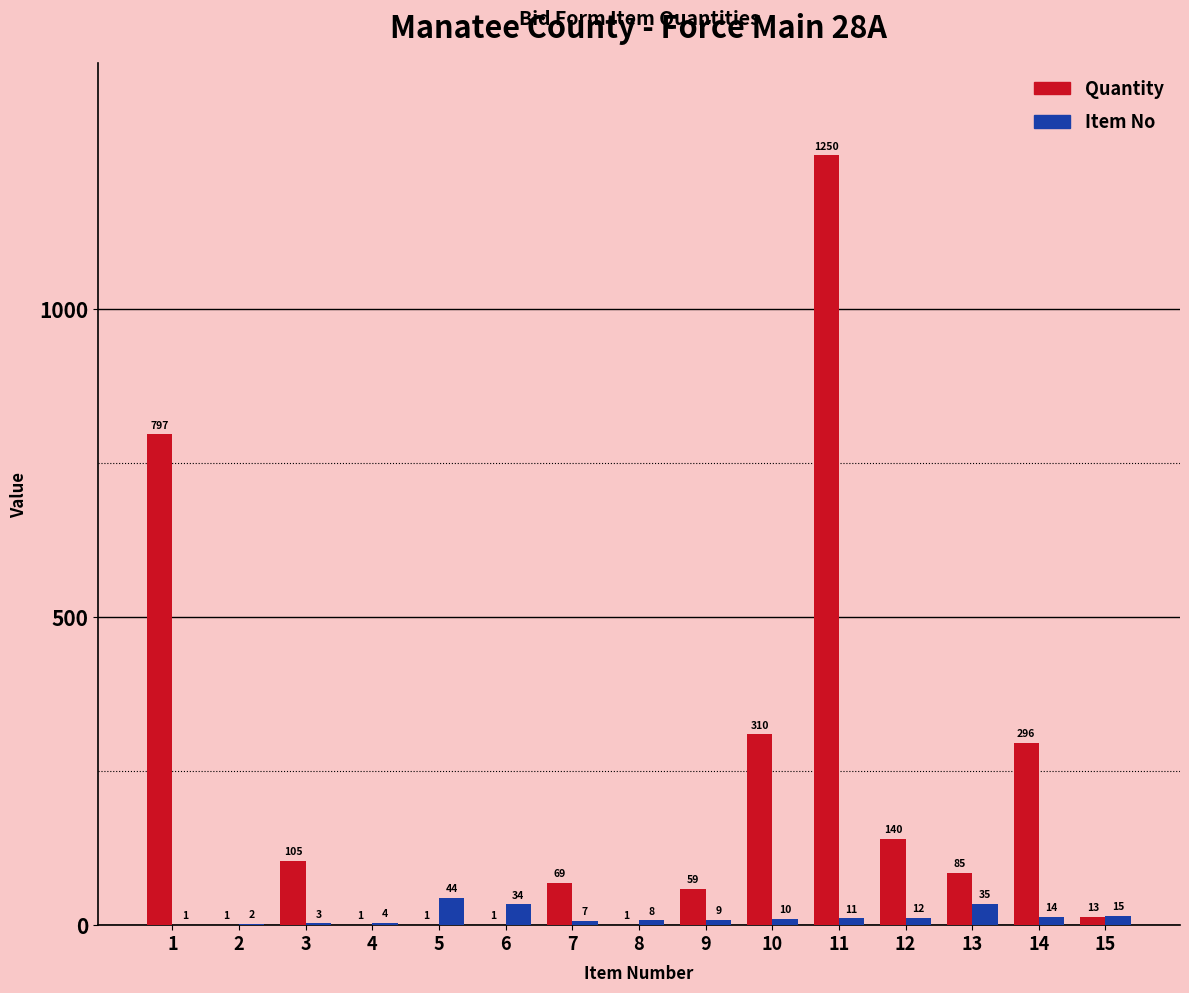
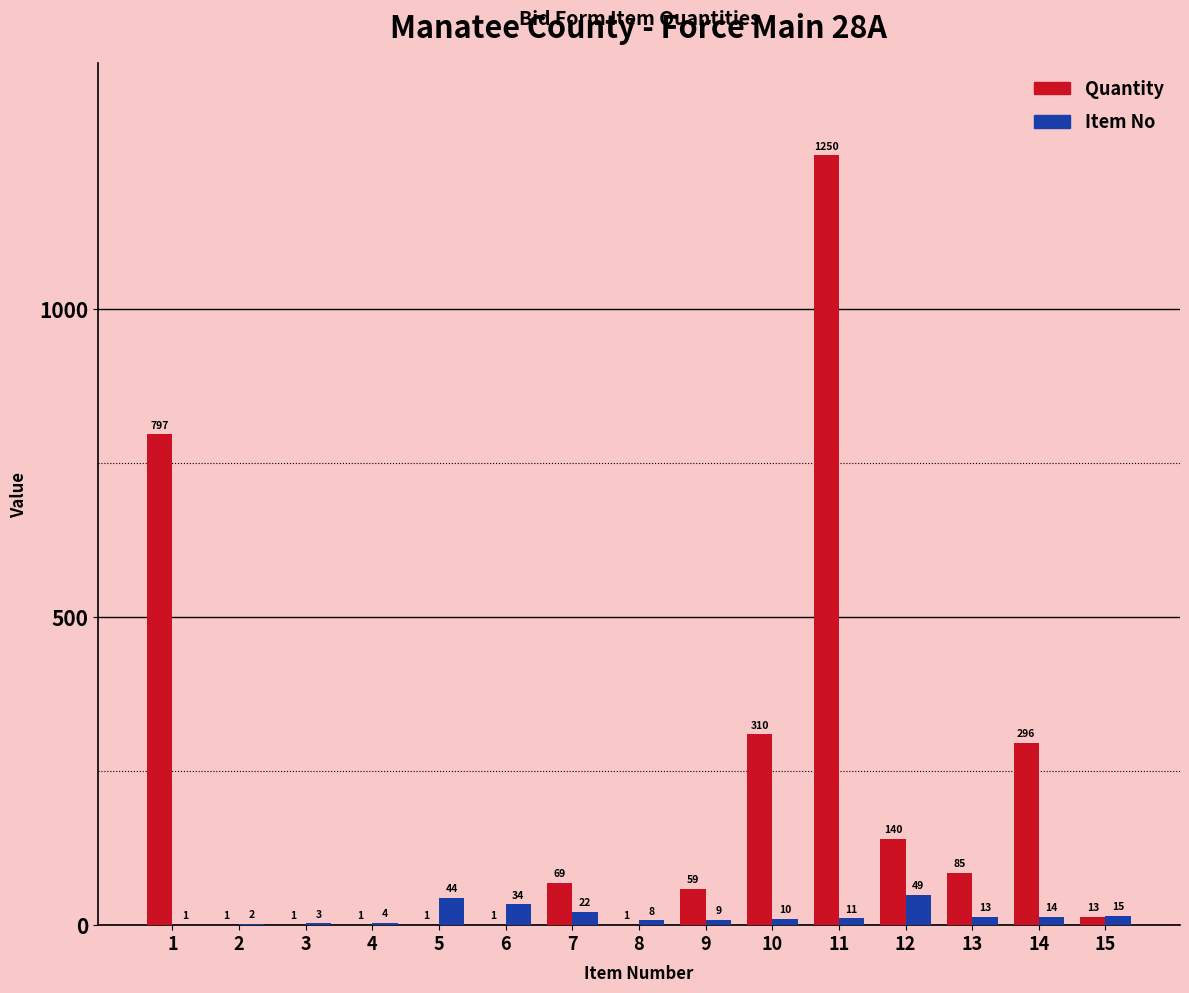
Quantity, 3: 105 -> 1
Item No, 7: 7 -> 22
Item No, 12: 12 -> 49
Item No, 13: 35 -> 13
